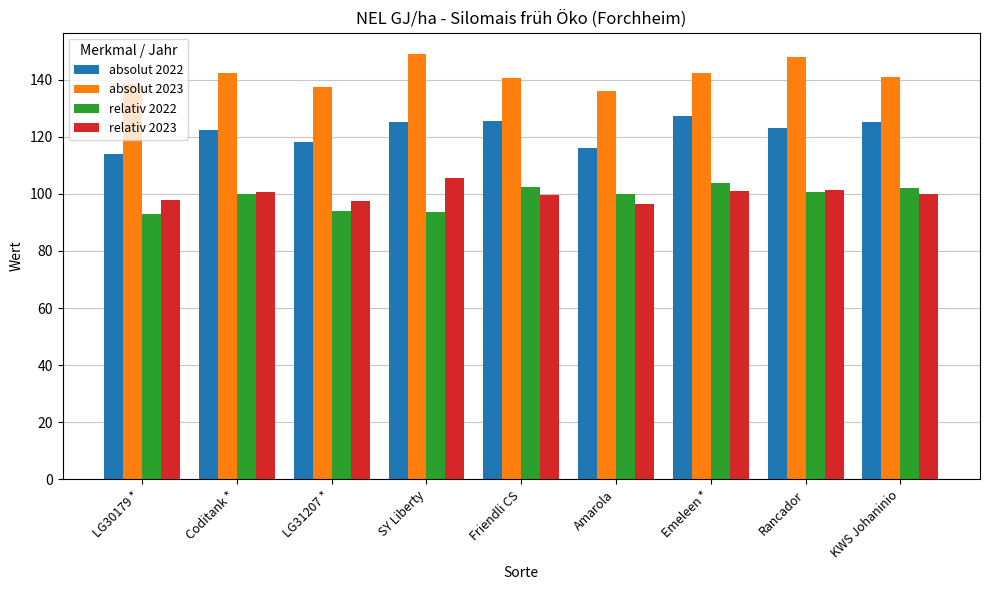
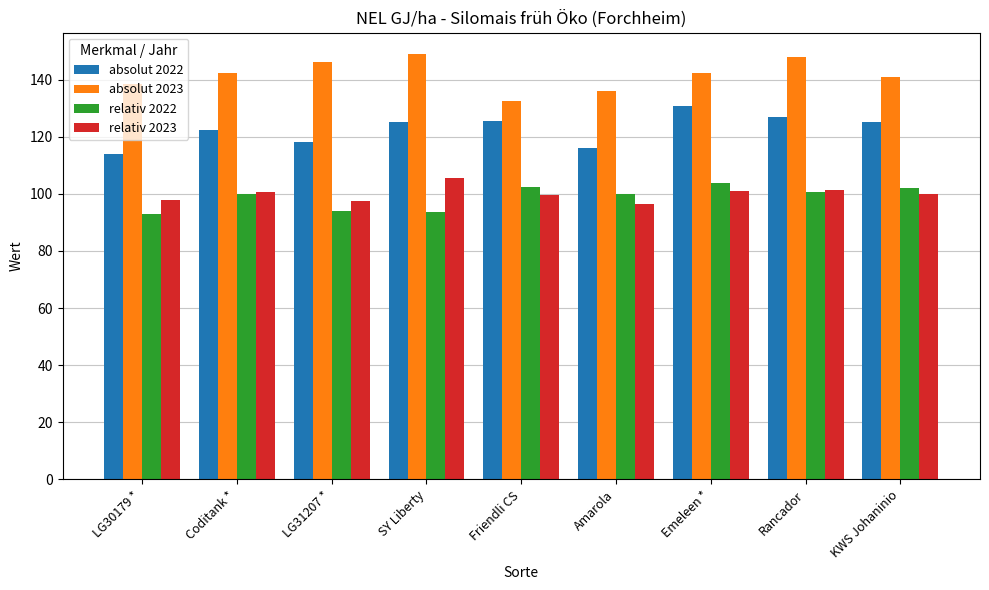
absolut 2023, LG31207 *: 137 -> 146
absolut 2023, Friendli CS: 140 -> 133
absolut 2022, Emeleen *: 127 -> 131
absolut 2022, Rancador: 123 -> 127
